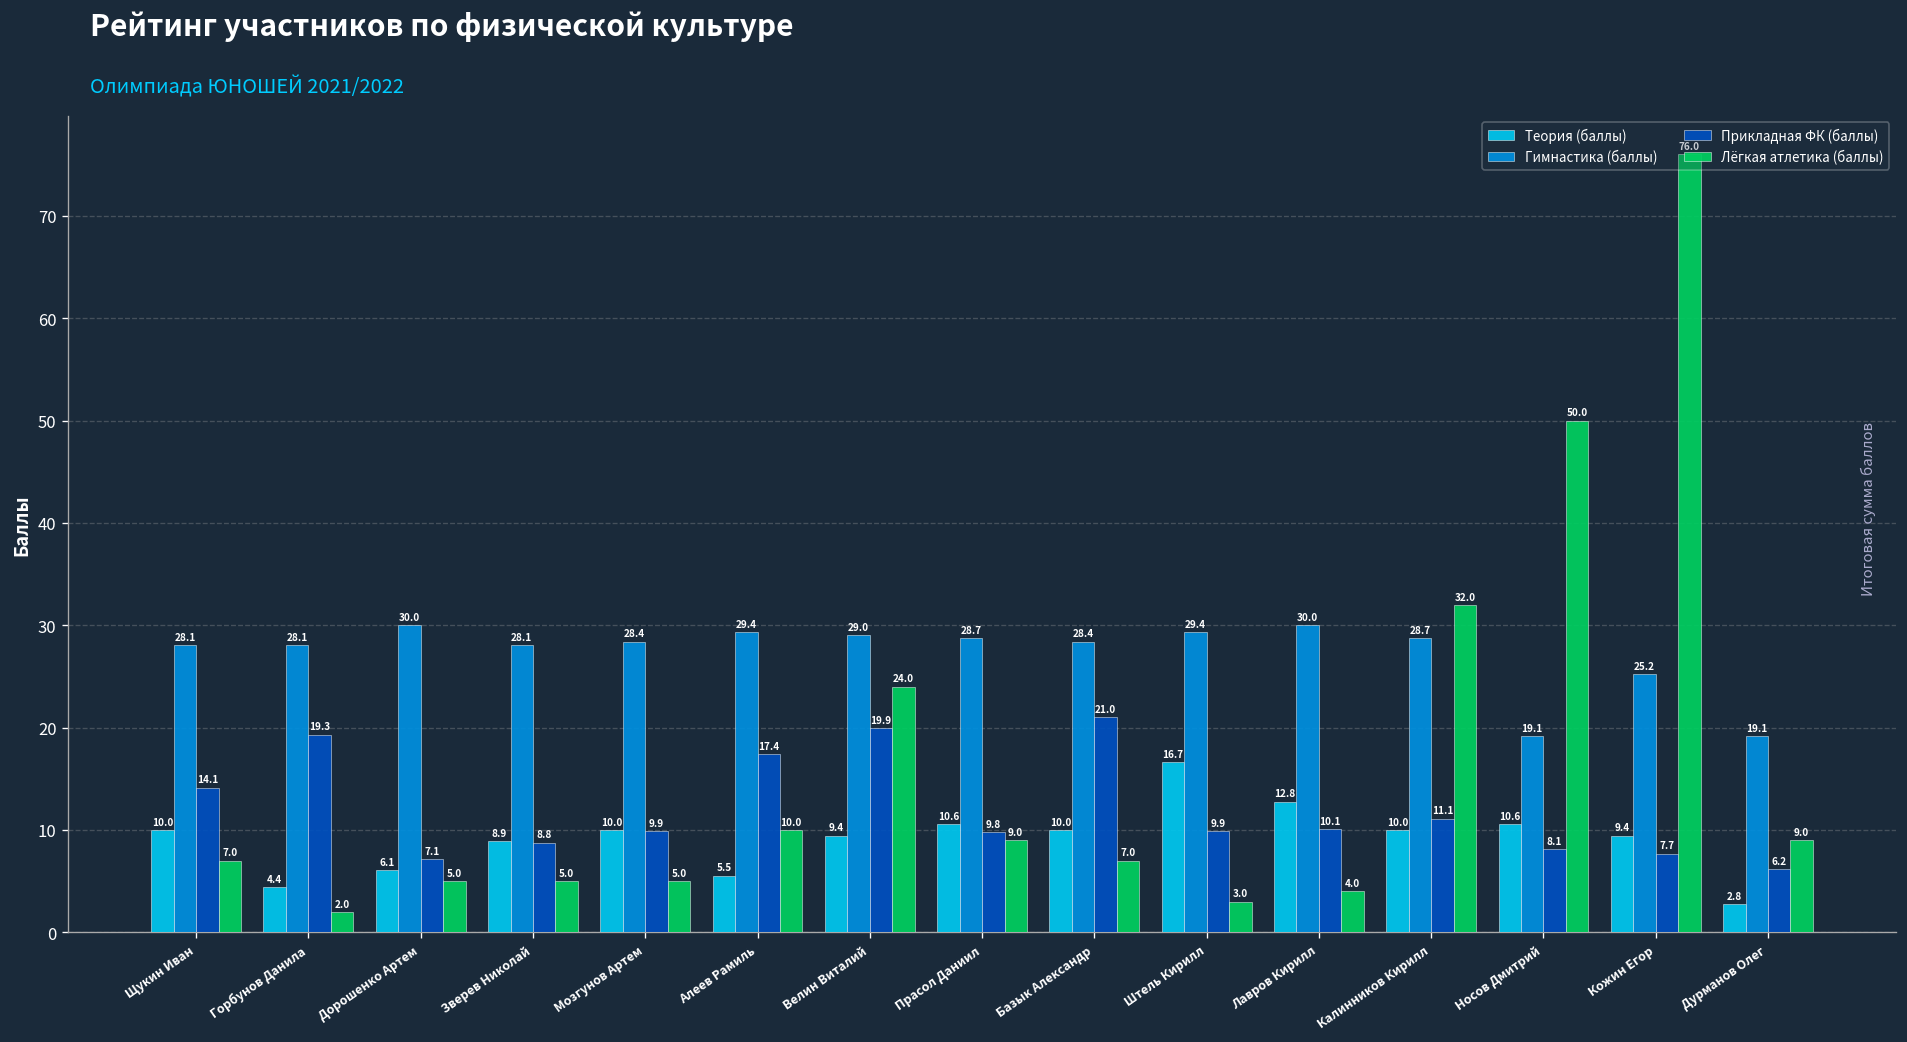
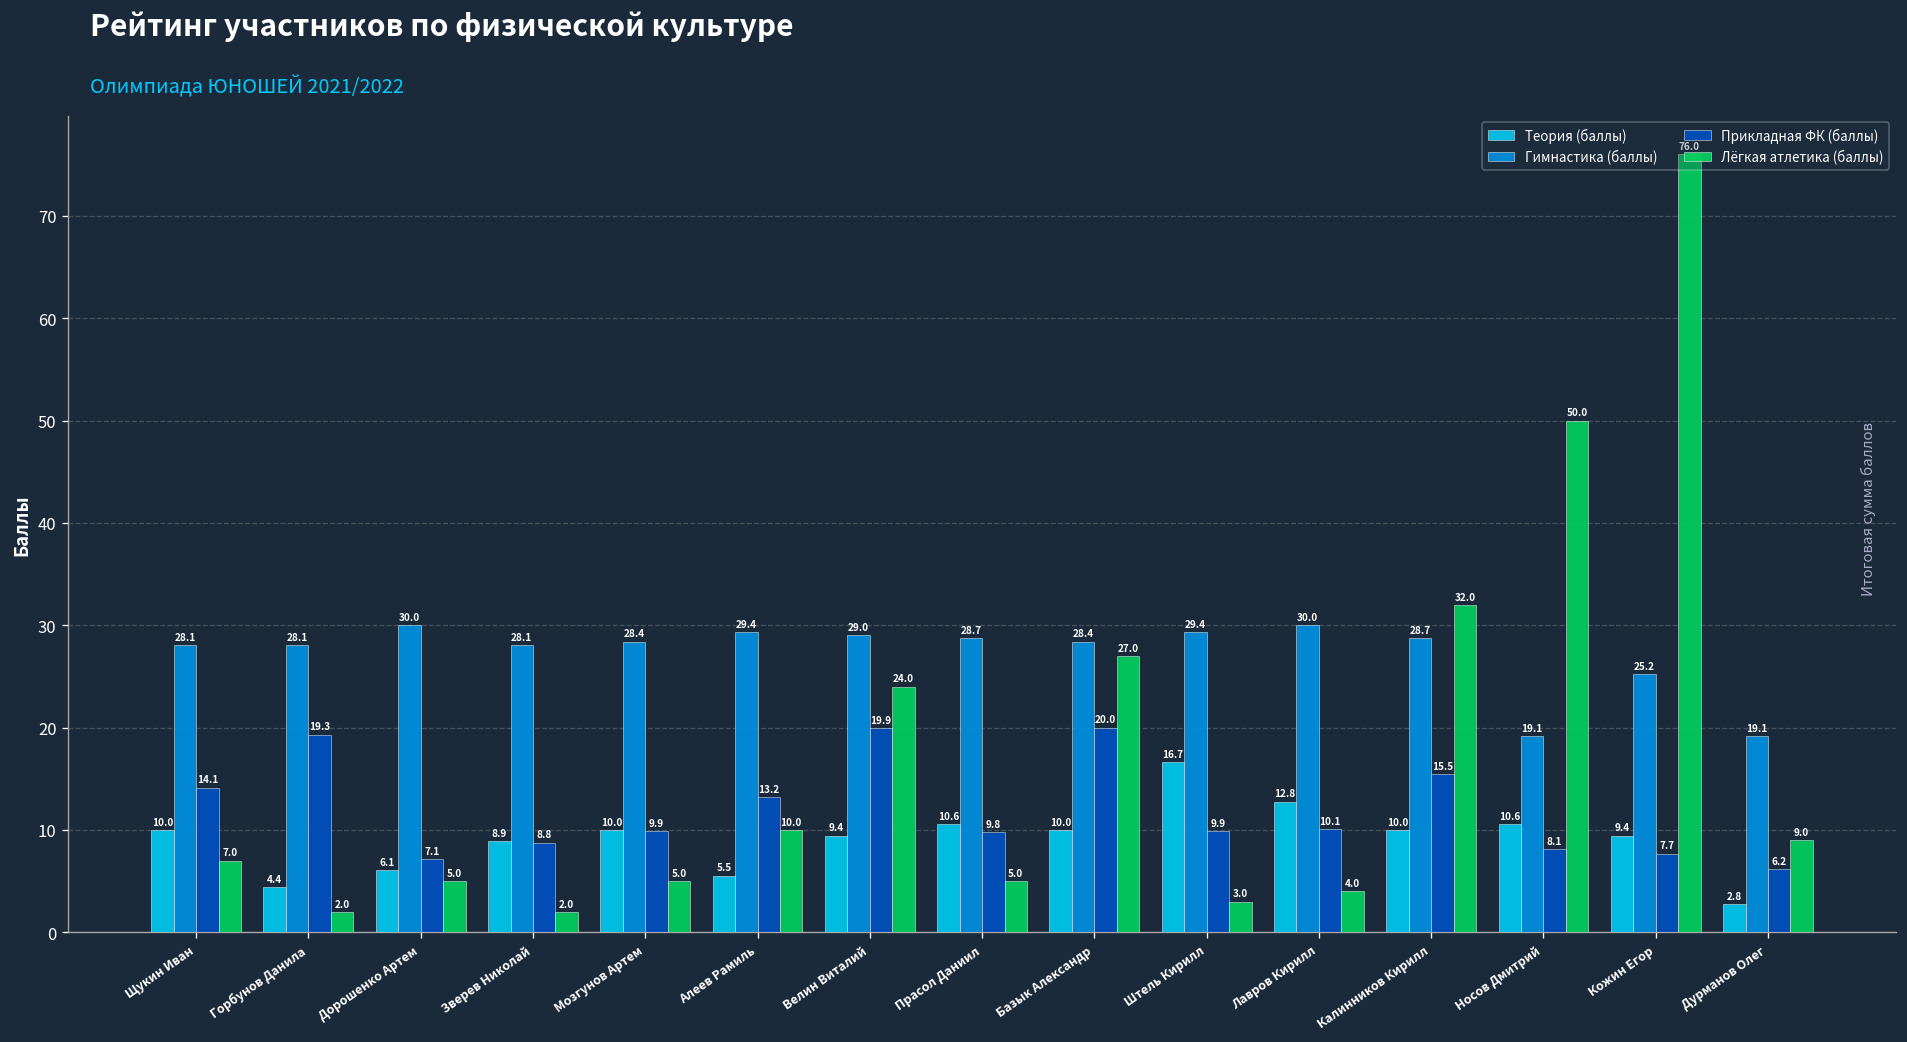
Лёгкая атлетика (баллы), Зверев Николай: 5.0 -> 2.0
Прикладная ФК (баллы), Алеев Рамиль: 17.4 -> 13.2
Лёгкая атлетика (баллы), Прасол Даниил: 9.0 -> 5.0
Прикладная ФК (баллы), Базык Александр: 21.0 -> 20.0
Лёгкая атлетика (баллы), Базык Александр: 7.0 -> 27.0
Прикладная ФК (баллы), Калинников Кирилл: 11.1 -> 15.5
